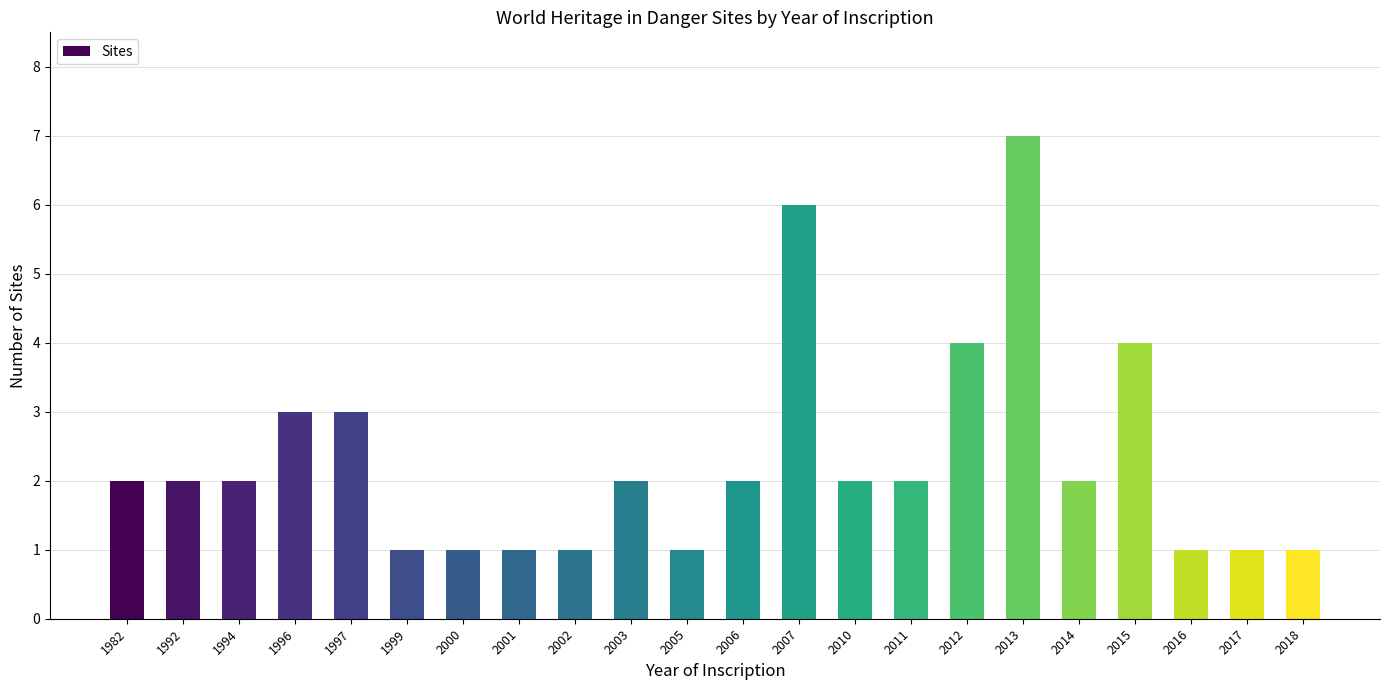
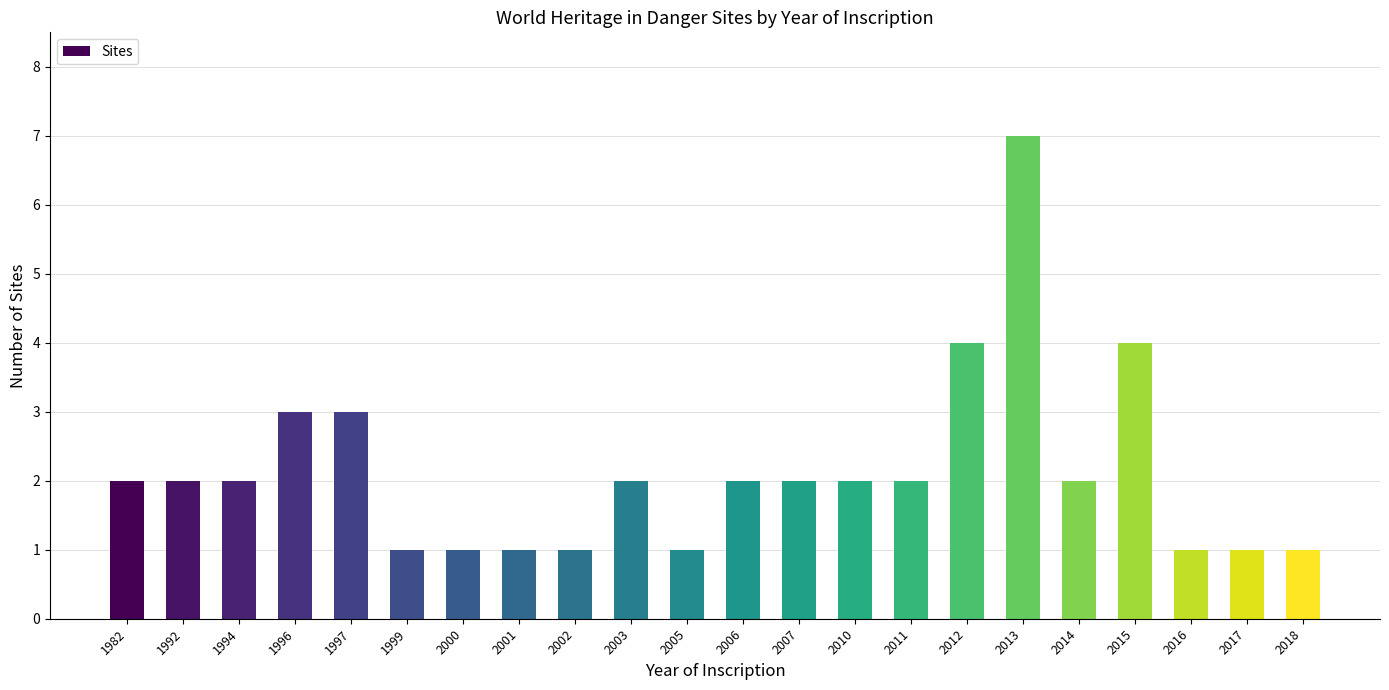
2007: 6 -> 2
